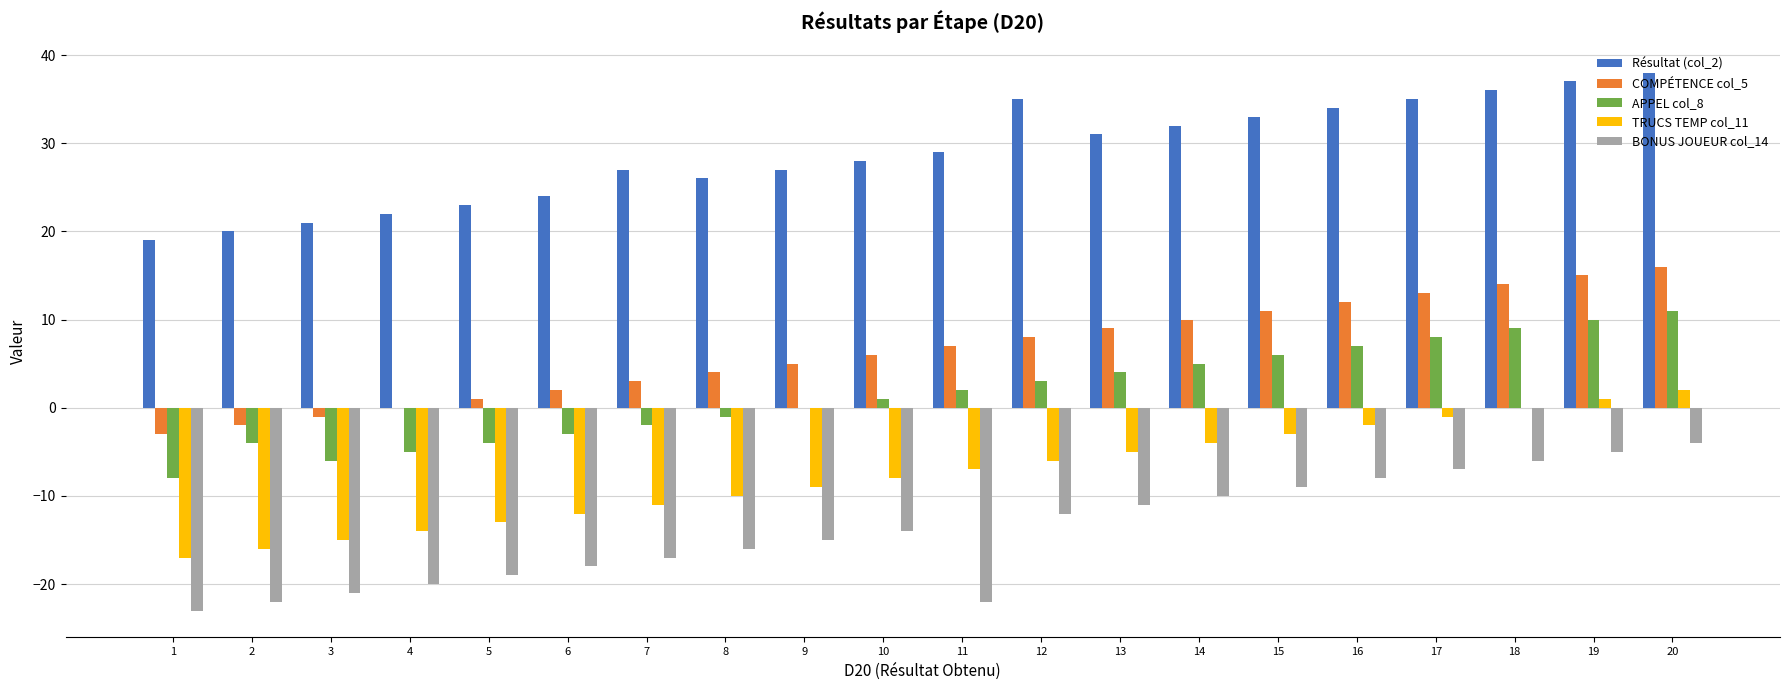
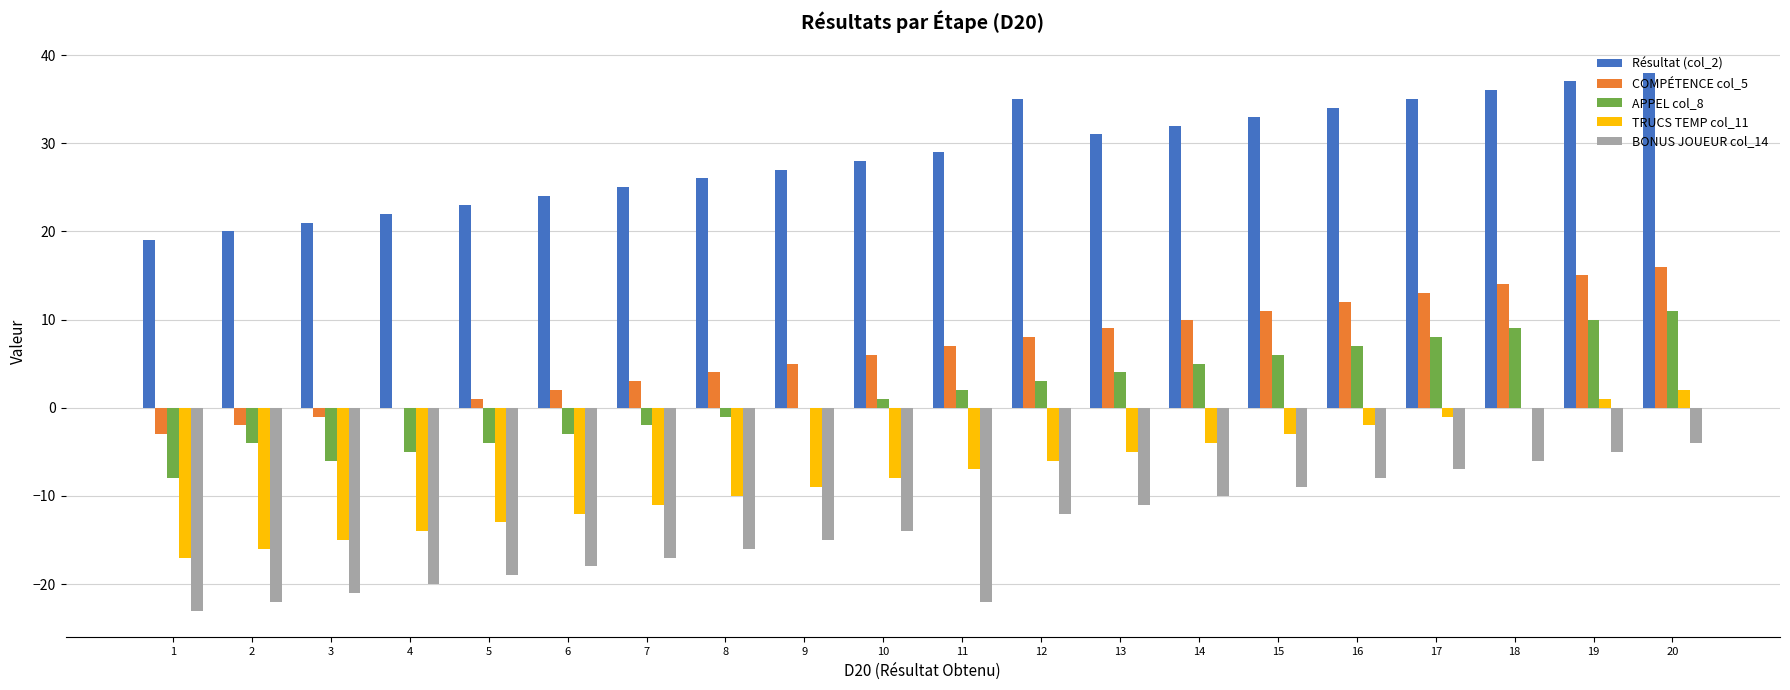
Résultat (col_2), 7: 27 -> 25
